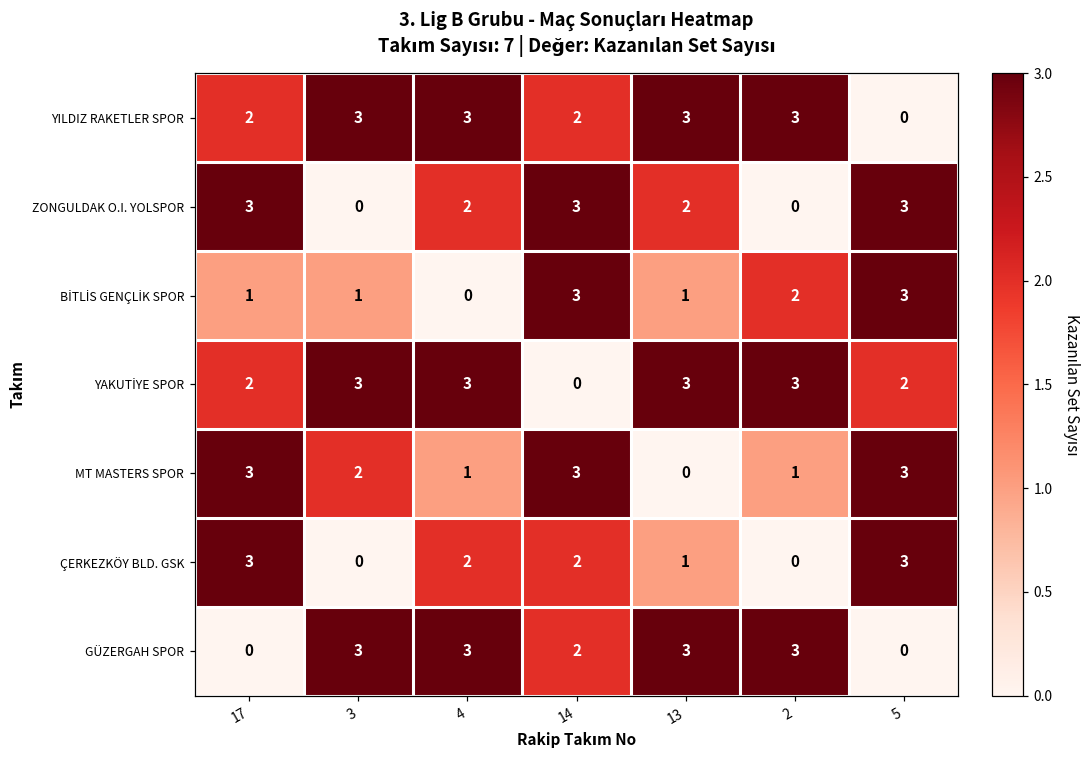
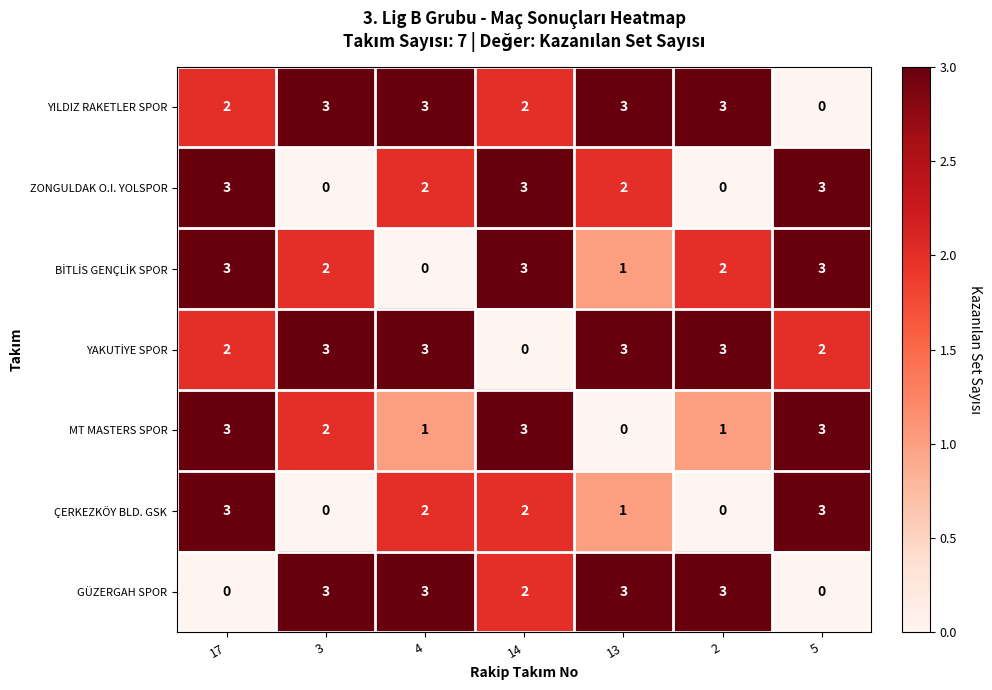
BİTLİS GENÇLİK SPOR, 17: 1 -> 3
BİTLİS GENÇLİK SPOR, 3: 1 -> 2
